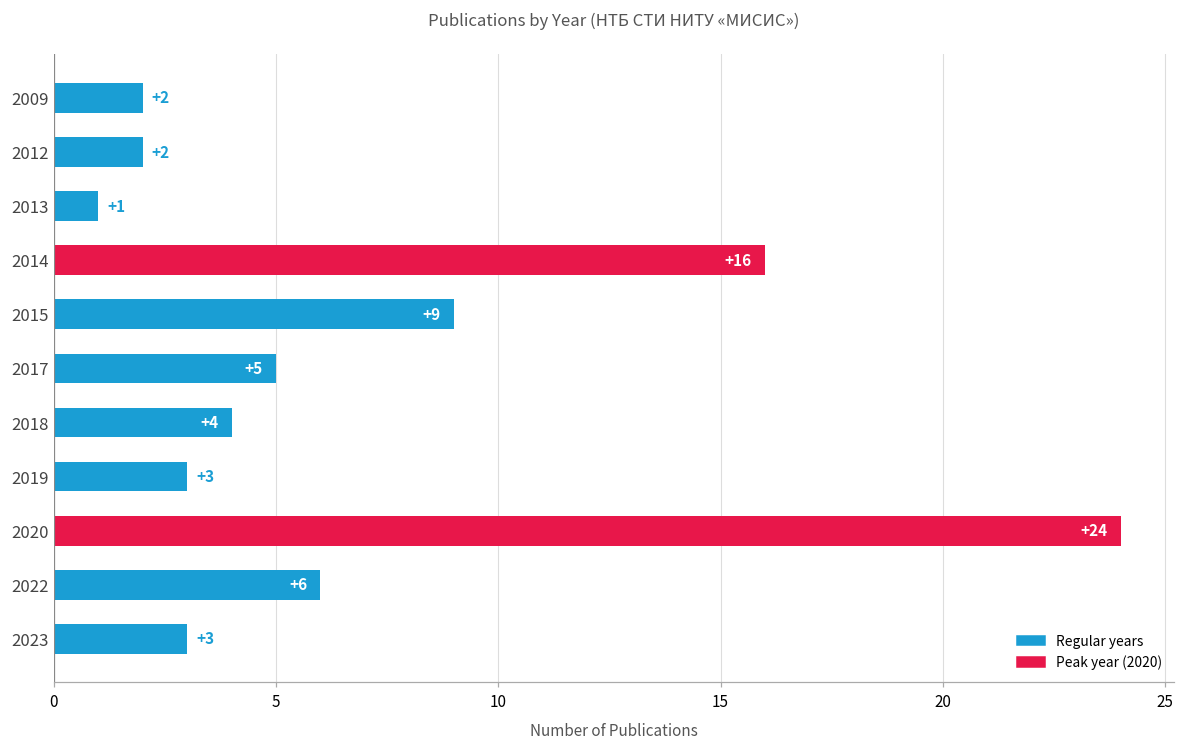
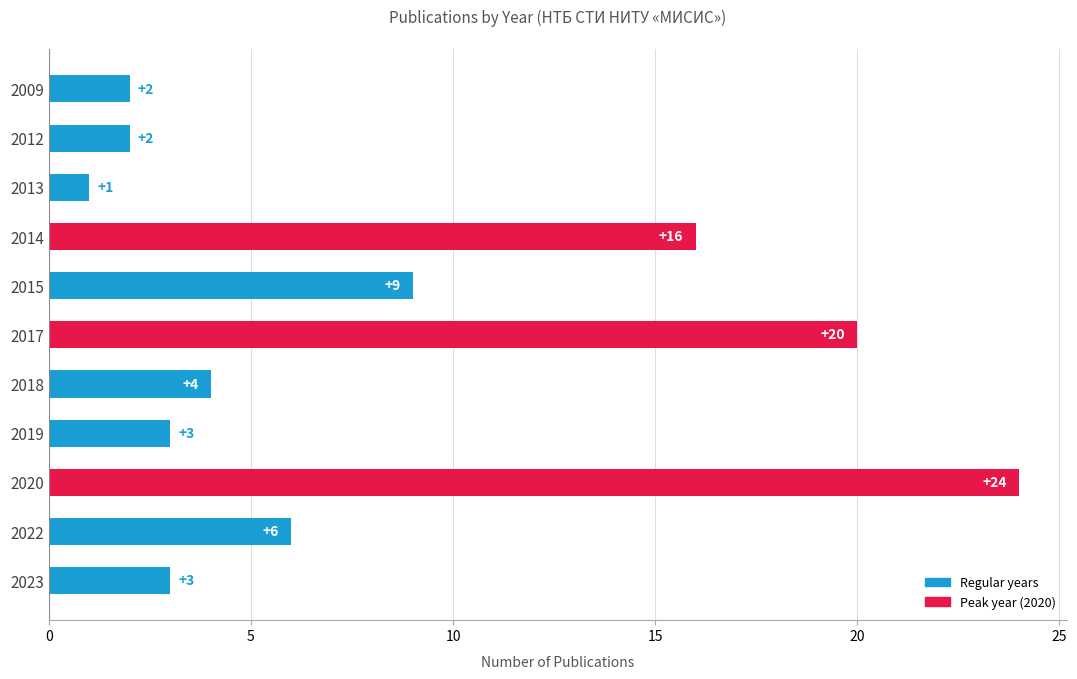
2017: +5 -> +20
